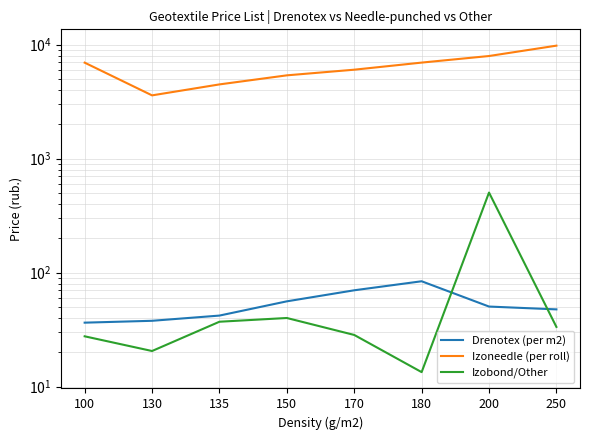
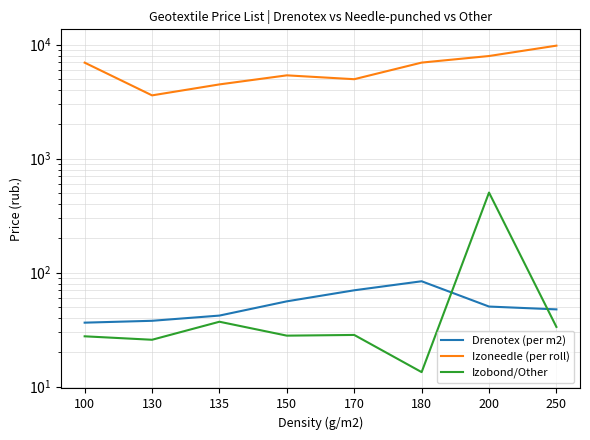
Izobond/Other, 130: 21 -> 26
Izobond/Other, 150: 40 -> 28
Izoneedle (per roll), 170: 6000 -> 5000
